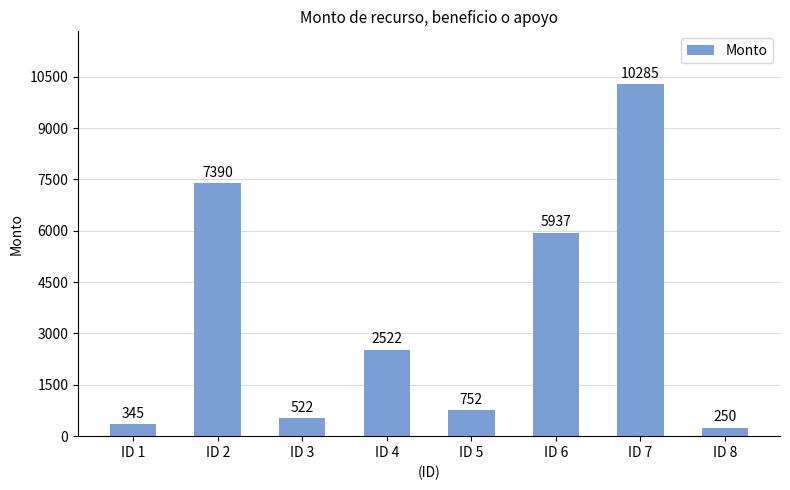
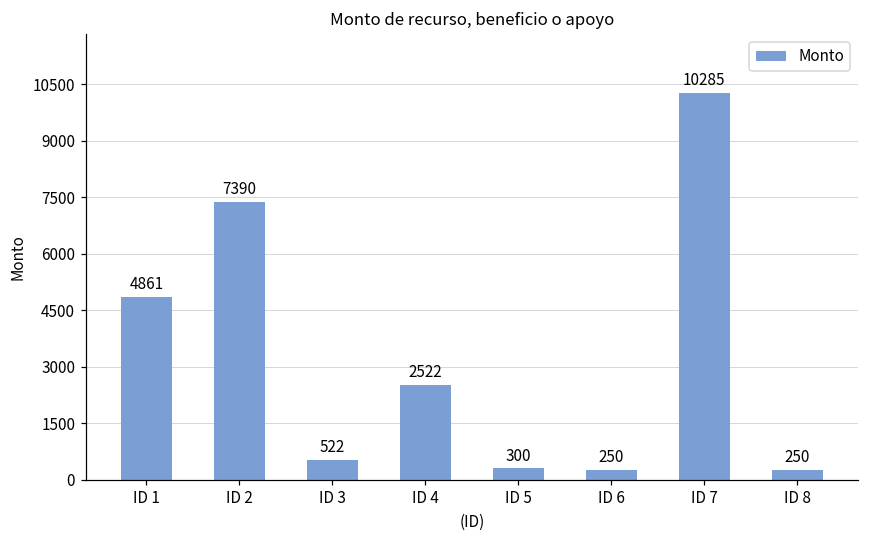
ID 1: 345 -> 4861
ID 5: 752 -> 300
ID 6: 5937 -> 250
